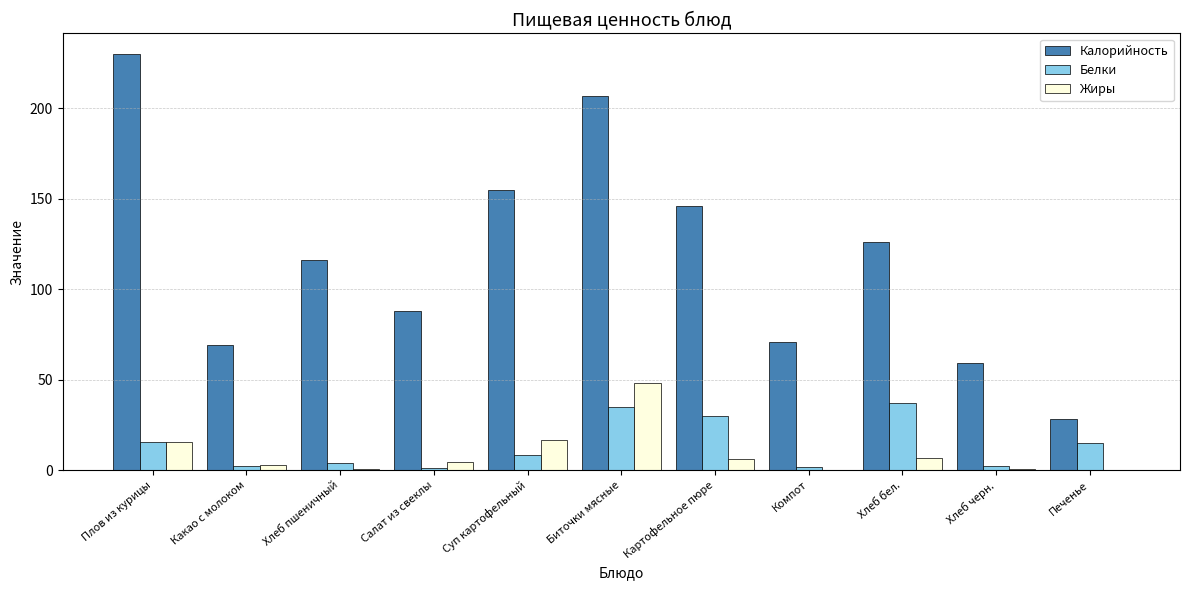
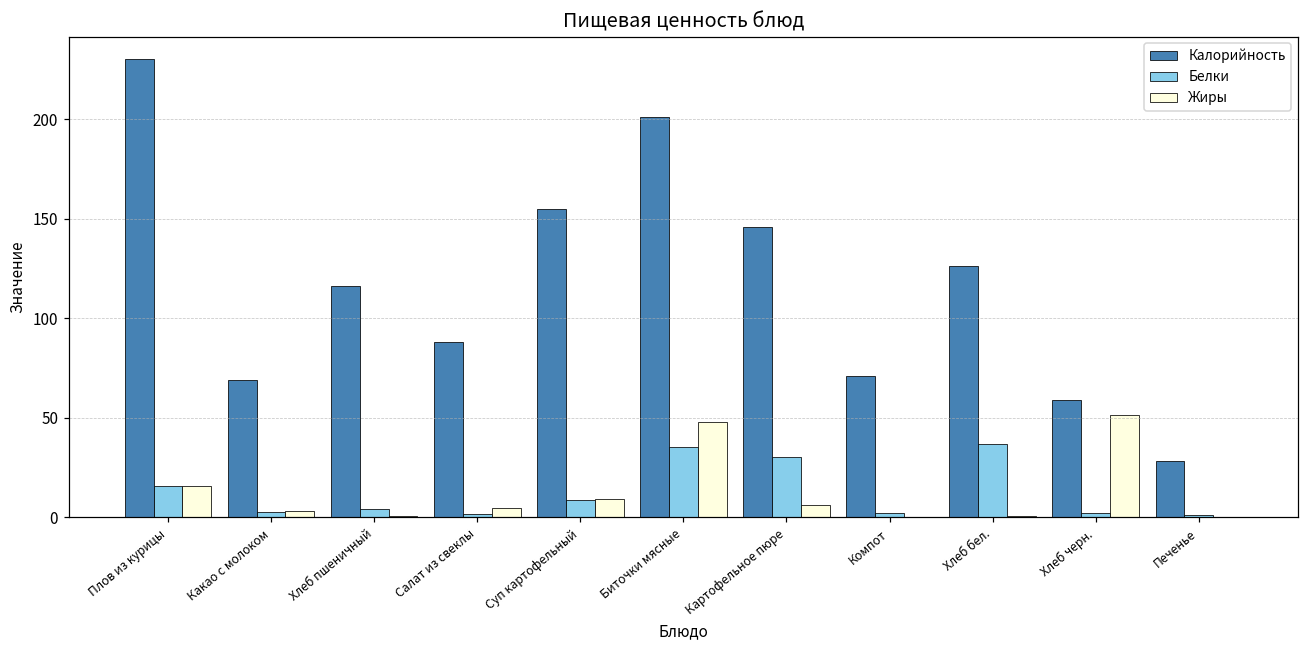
Жиры, Суп картофельный: 17 -> 9
Калорийность, Биточки мясные: 207 -> 201
Жиры, Хлеб бел.: 7 -> 1
Жиры, Хлеб черн.: 1 -> 52
Белки, Печенье: 15 -> 1
